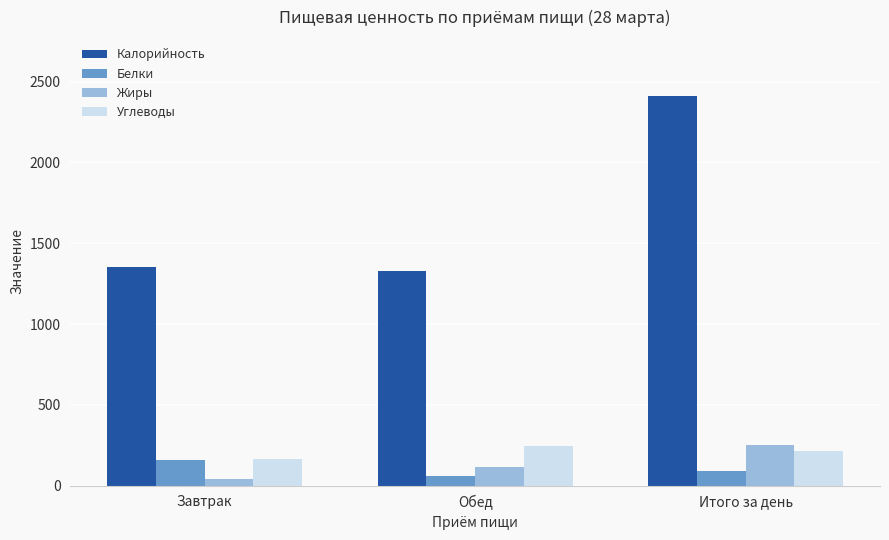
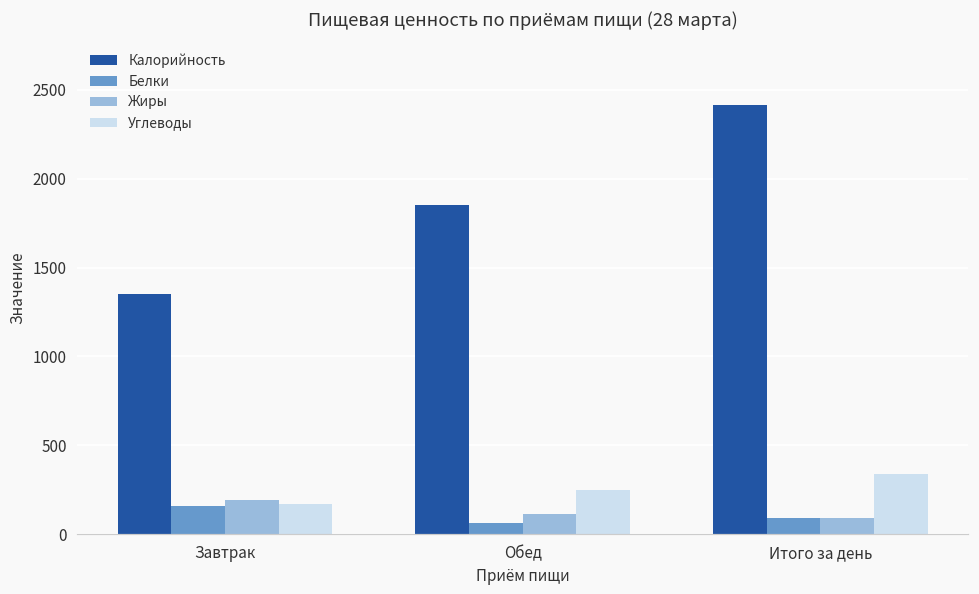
Жиры, Завтрак: 40 -> 190
Калорийность, Обед: 1330 -> 1850
Жиры, Итого за день: 250 -> 90
Углеводы, Итого за день: 210 -> 340
